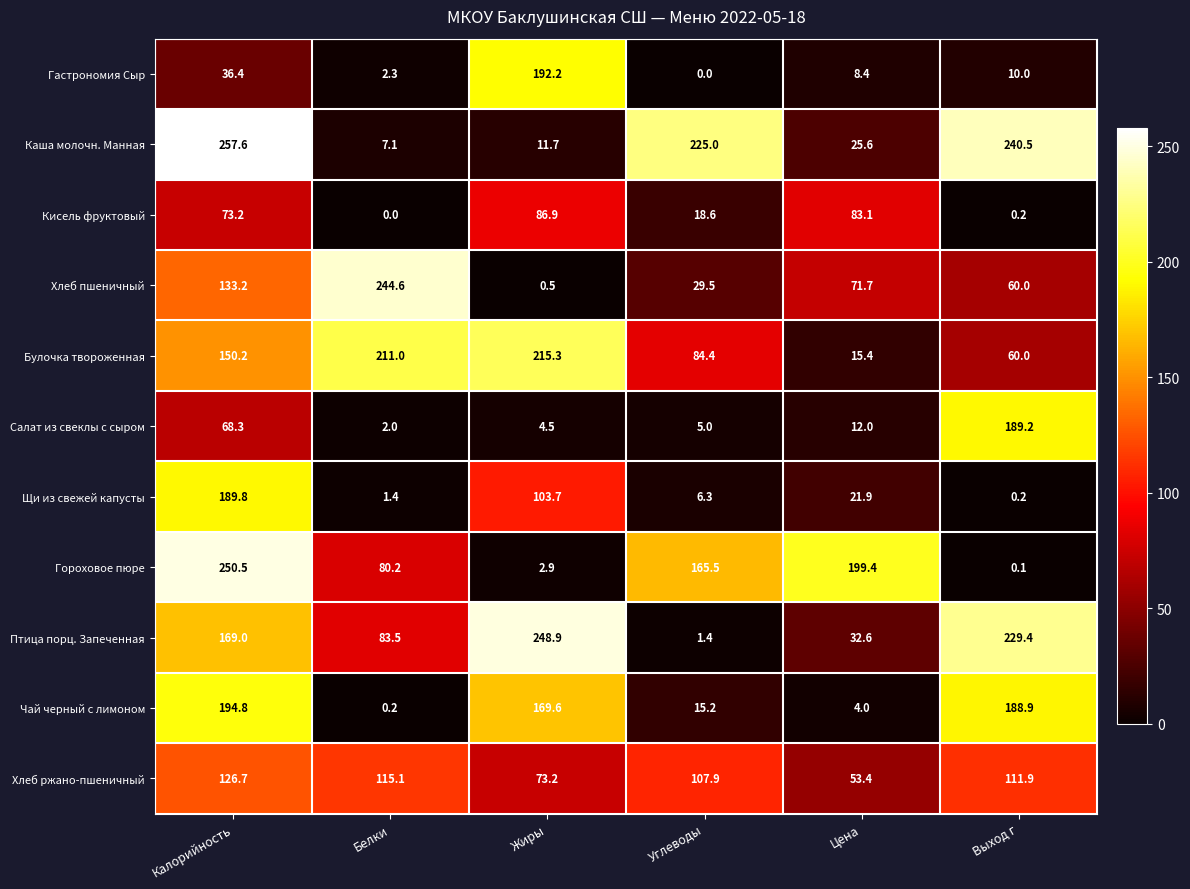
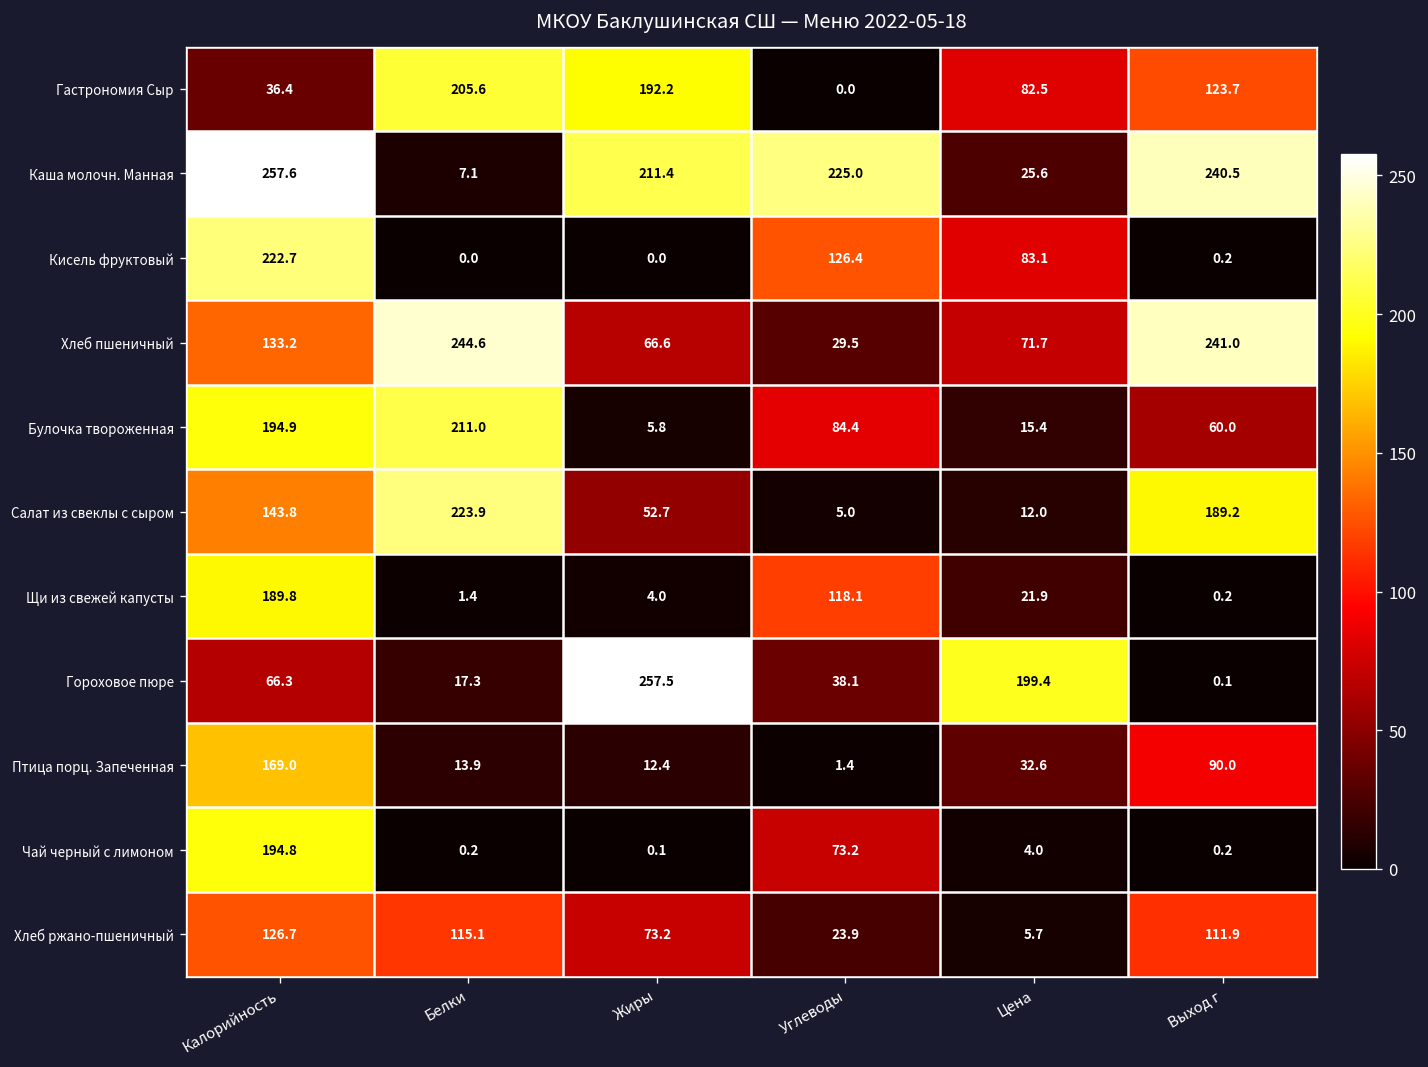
Гастрономия Сыр, Белки: 2.3 -> 205.6
Гастрономия Сыр, Цена: 8.4 -> 82.5
Гастрономия Сыр, Выход г: 10.0 -> 123.7
Каша молочн. Манная, Жиры: 11.7 -> 211.4
Кисель фруктовый, Калорийность: 73.2 -> 222.7
Кисель фруктовый, Жиры: 86.9 -> 0.0
Кисель фруктовый, Углеводы: 18.6 -> 126.4
Хлеб пшеничный, Жиры: 0.5 -> 66.6
Хлеб пшеничный, Выход г: 60.0 -> 241.0
Булочка твороженная, Калорийность: 150.2 -> 194.9
Булочка твороженная, Жиры: 215.3 -> 5.8
Салат из свеклы с сыром, Калорийность: 68.3 -> 143.8
Салат из свеклы с сыром, Белки: 2.0 -> 223.9
Салат из свеклы с сыром, Жиры: 4.5 -> 52.7
Щи из свежей капусты, Жиры: 103.7 -> 4.0
Щи из свежей капусты, Углеводы: 6.3 -> 118.1
Гороховое пюре, Калорийность: 250.5 -> 66.3
Гороховое пюре, Белки: 80.2 -> 17.3
Гороховое пюре, Жиры: 2.9 -> 257.5
Гороховое пюре, Углеводы: 165.5 -> 38.1
Птица порц. Запеченная, Белки: 83.5 -> 13.9
Птица порц. Запеченная, Жиры: 248.9 -> 12.4
Птица порц. Запеченная, Выход г: 229.4 -> 90.0
Чай черный с лимоном, Жиры: 169.6 -> 0.1
Чай черный с лимоном, Углеводы: 15.2 -> 73.2
Чай черный с лимоном, Выход г: 188.9 -> 0.2
Хлеб ржано-пшеничный, Углеводы: 107.9 -> 23.9
Хлеб ржано-пшеничный, Цена: 53.4 -> 5.7
